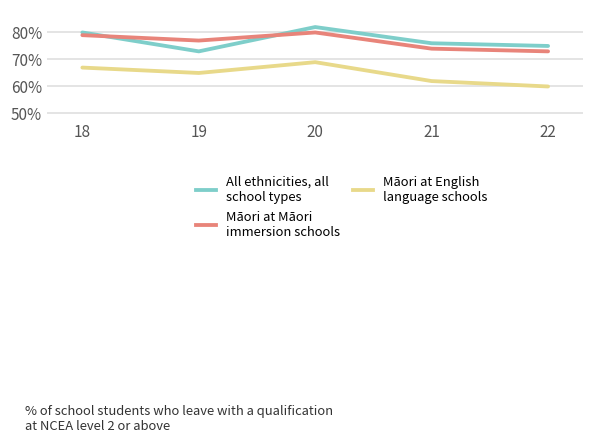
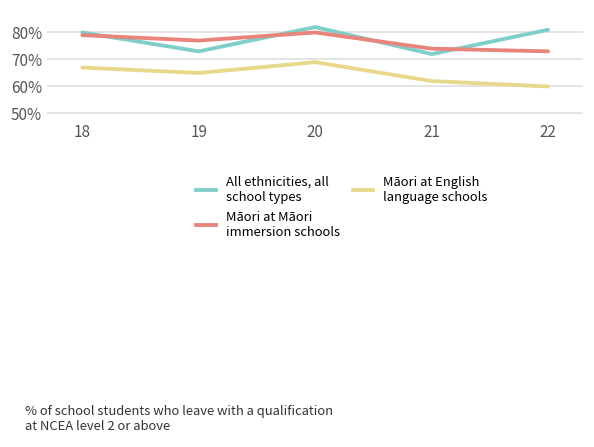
All ethnicities, all school types, 21: 76% -> 72%
All ethnicities, all school types, 22: 75% -> 81%
